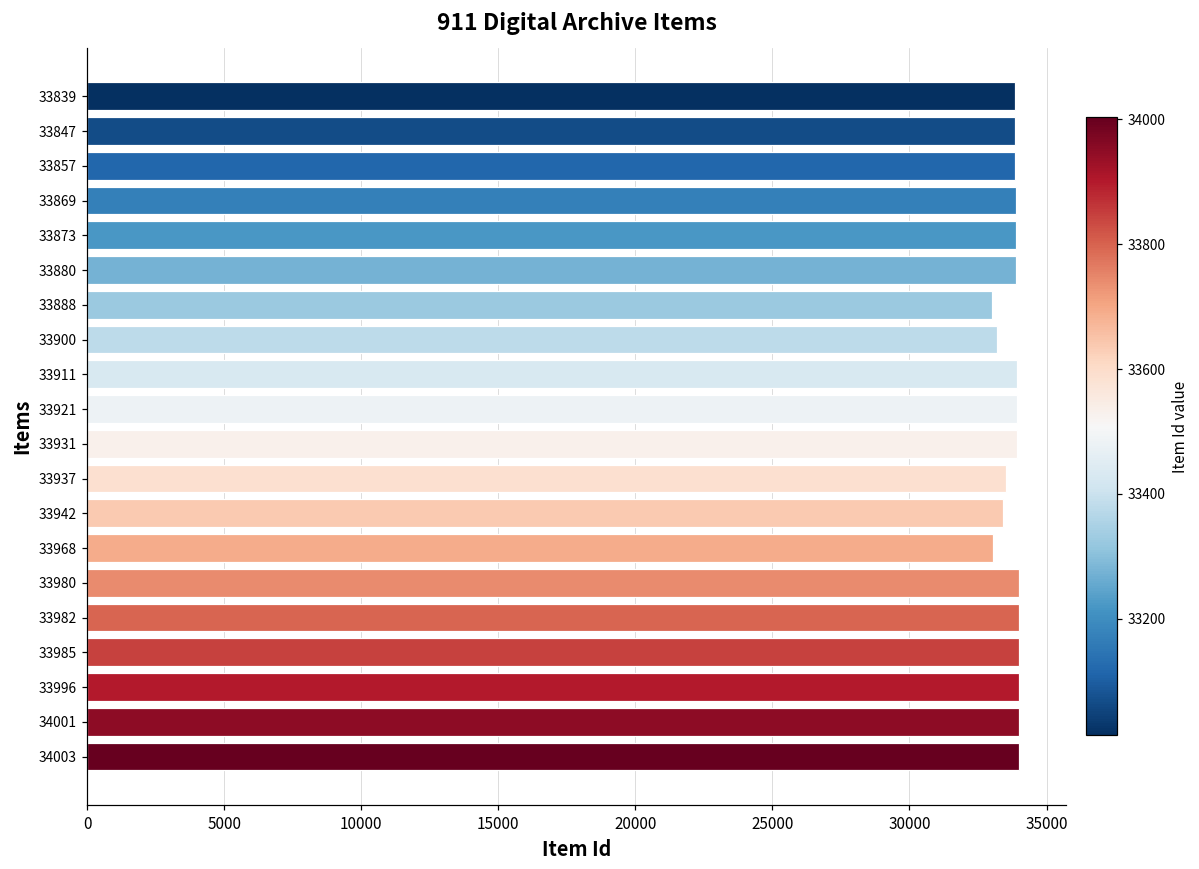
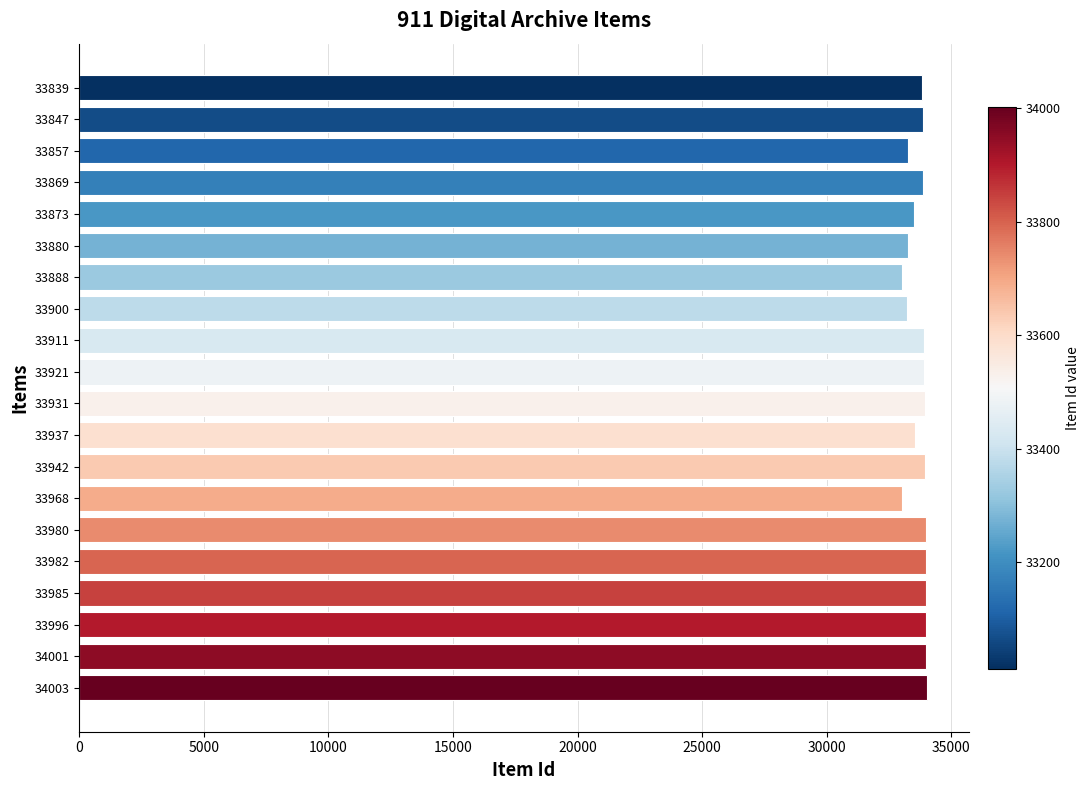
33857: 33900 -> 33300
33873: 33900 -> 33500
33880: 33900 -> 33300
33942: 33400 -> 33900
